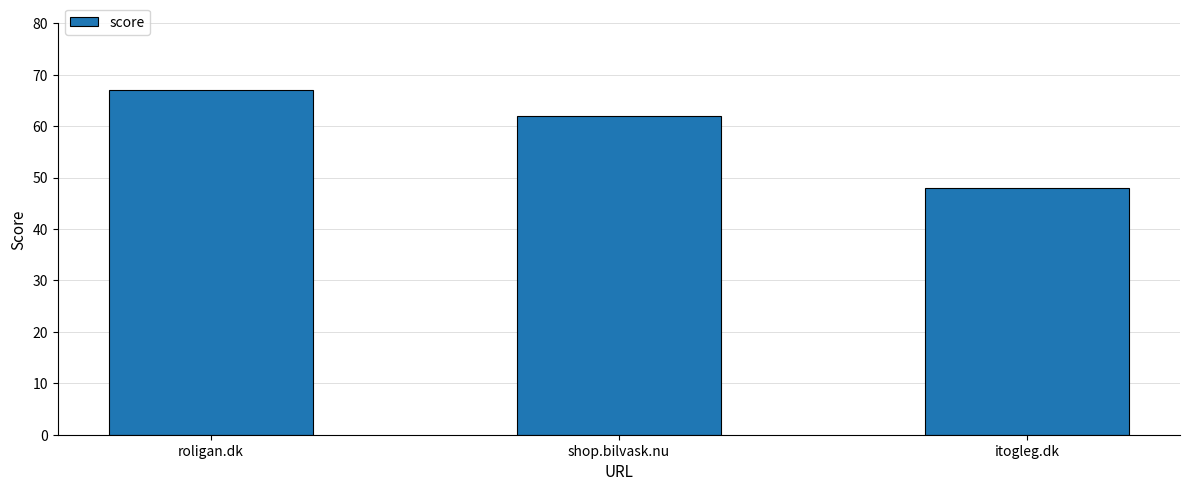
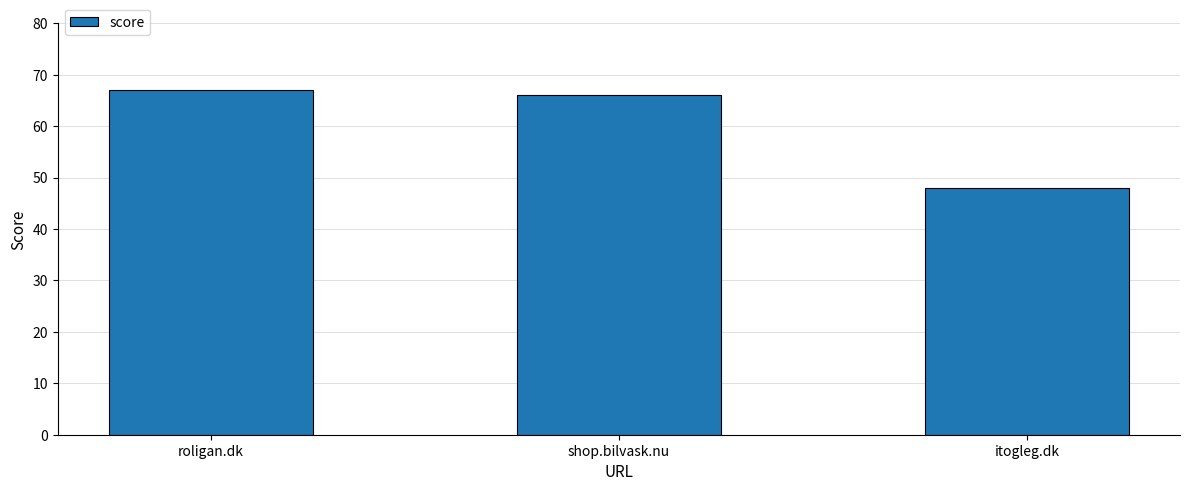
shop.bilvask.nu: 62 -> 66
